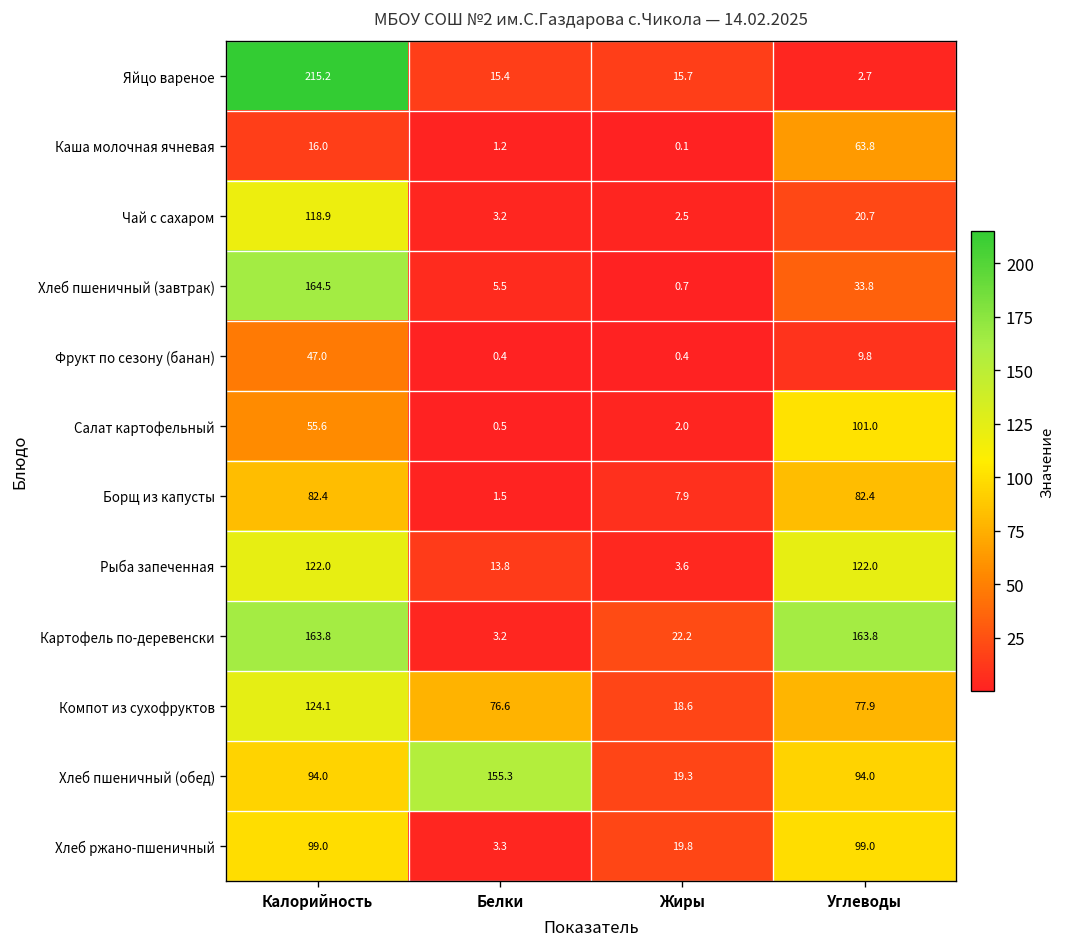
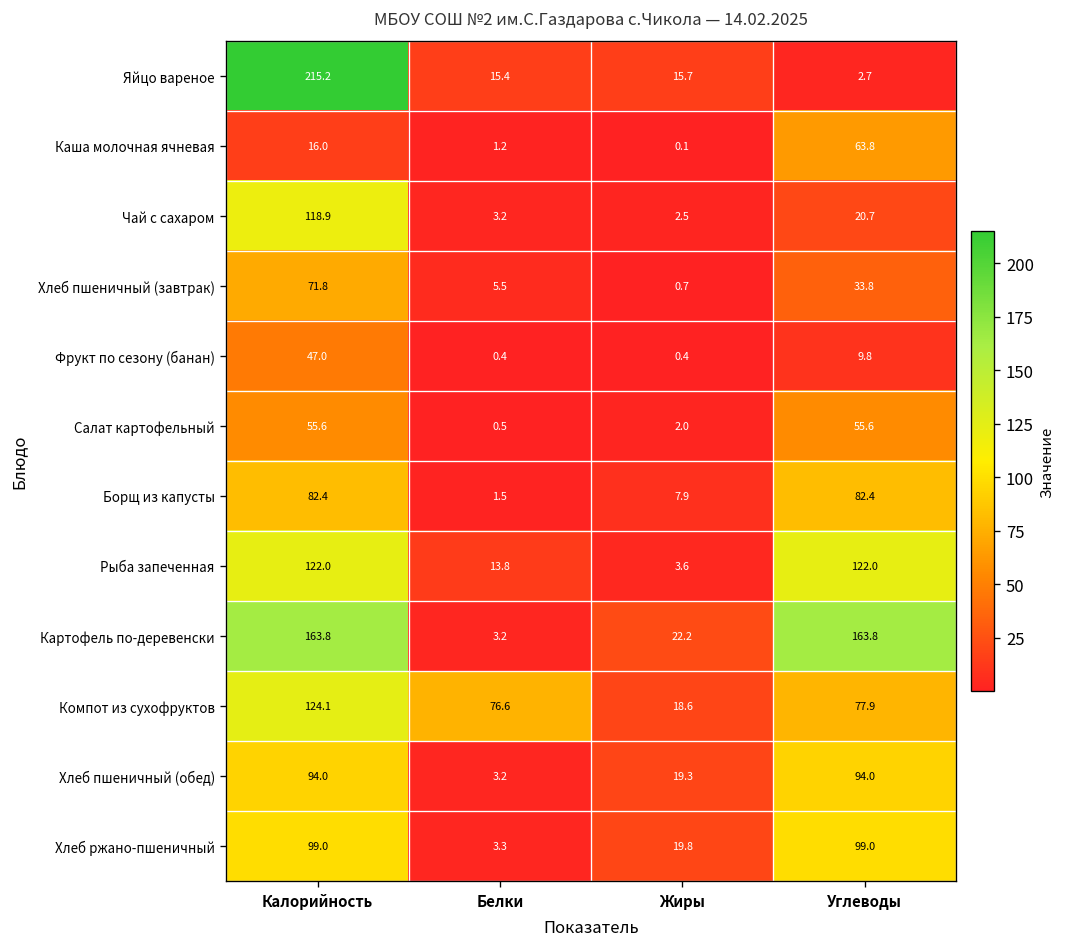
Хлеб пшеничный (завтрак), Калорийность: 164.5 -> 71.8
Салат картофельный, Углеводы: 101.0 -> 55.6
Хлеб пшеничный (обед), Белки: 155.3 -> 3.2
